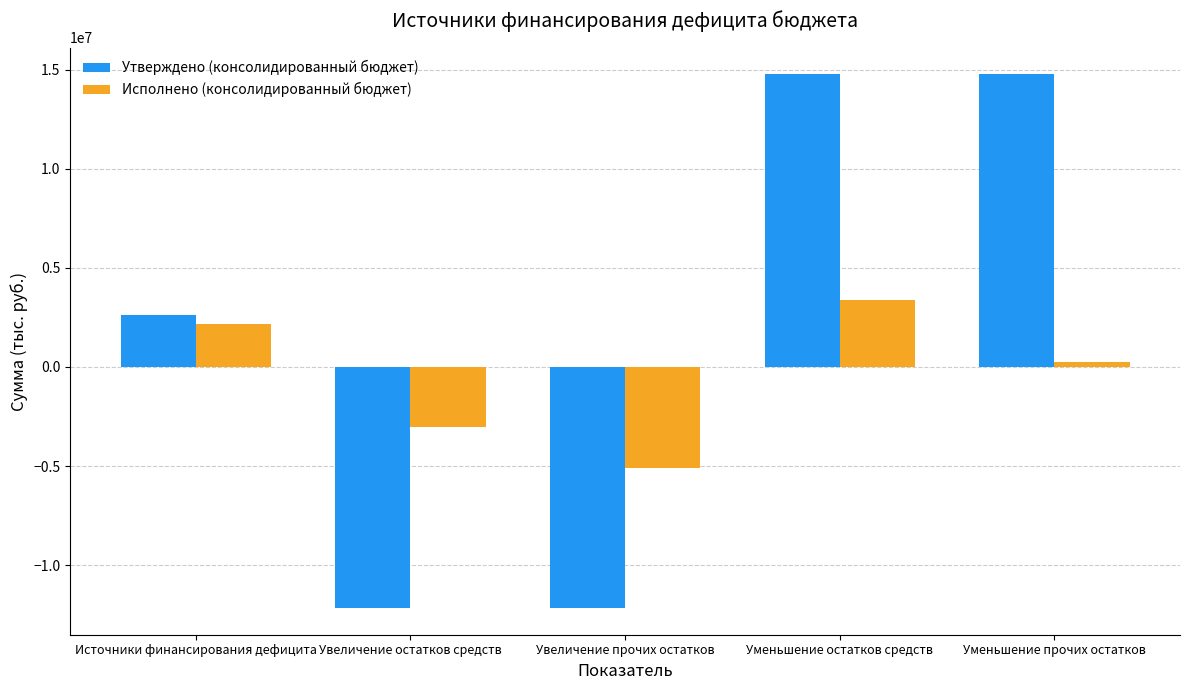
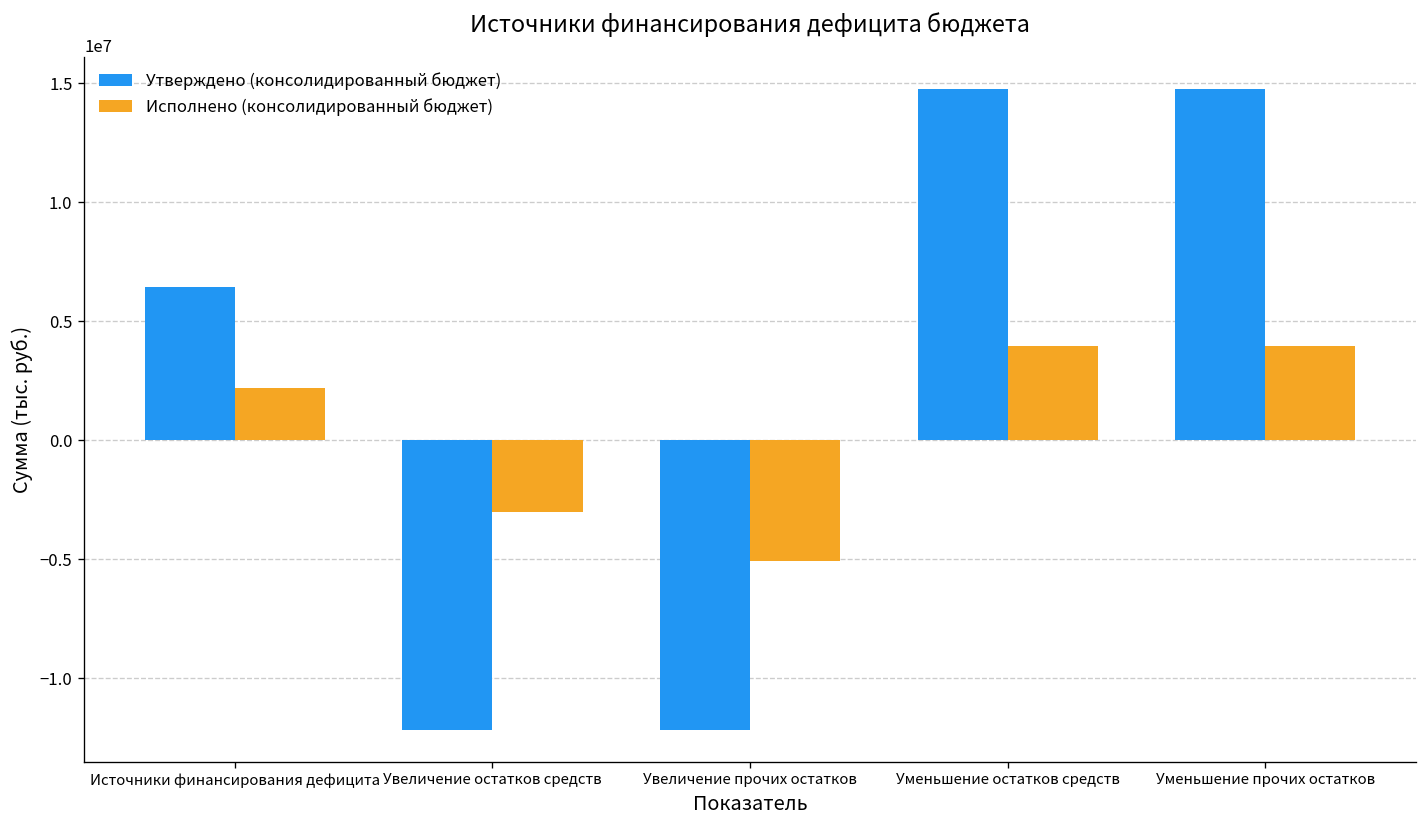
Утверждено (консолидированный бюджет), Источники финансирования дефицита: 2600000 -> 6400000
Исполнено (консолидированный бюджет), Уменьшение остатков средств: 3400000 -> 4000000
Исполнено (консолидированный бюджет), Уменьшение прочих остатков: 300000 -> 4000000
